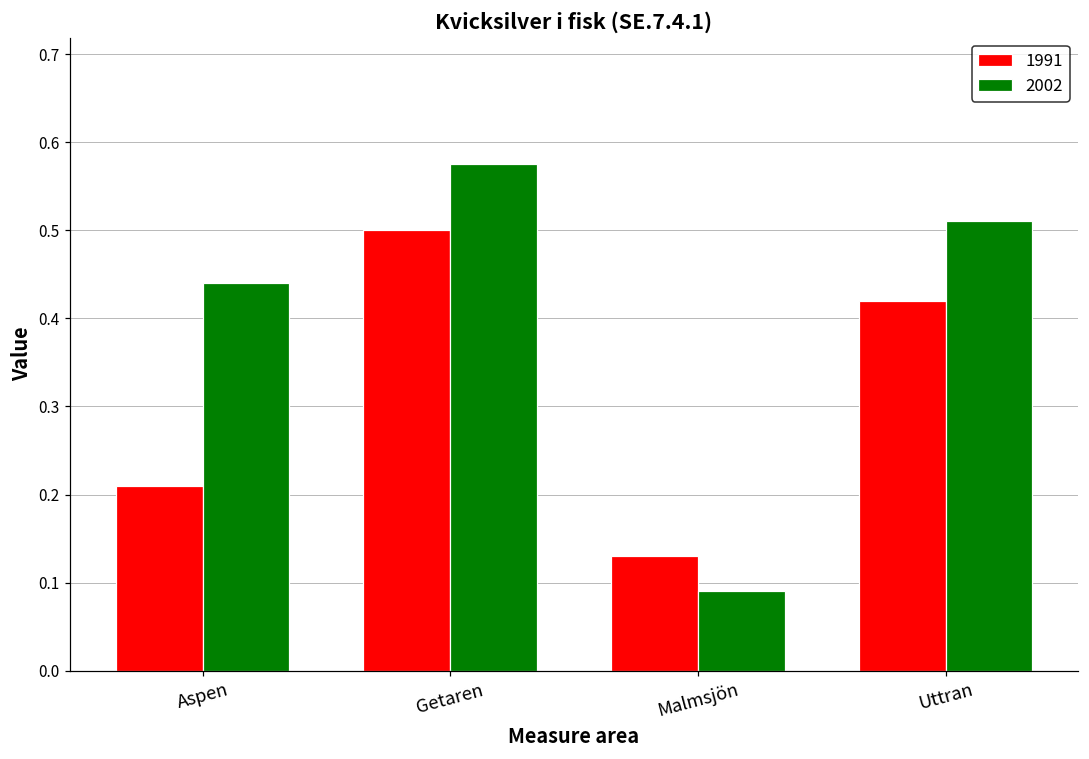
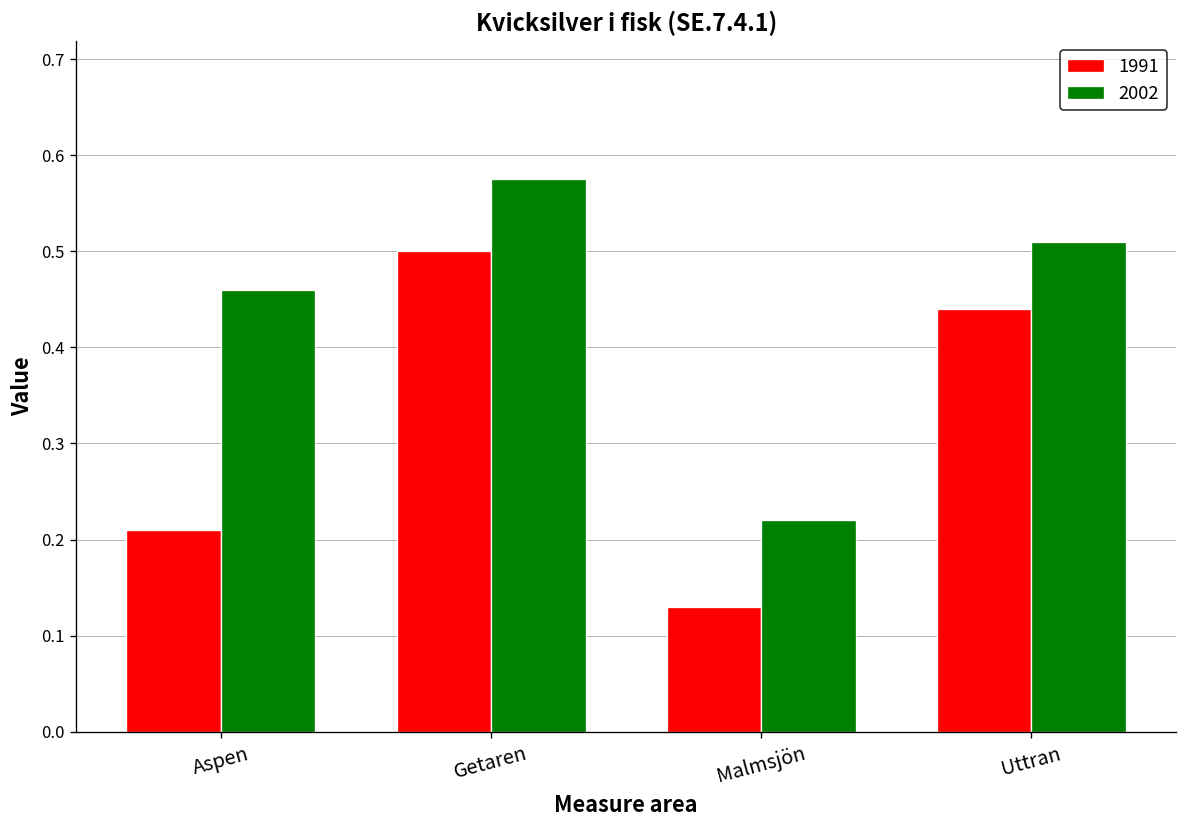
2002, Aspen: 0.44 -> 0.46
2002, Malmsjön: 0.09 -> 0.22
1991, Uttran: 0.42 -> 0.44
